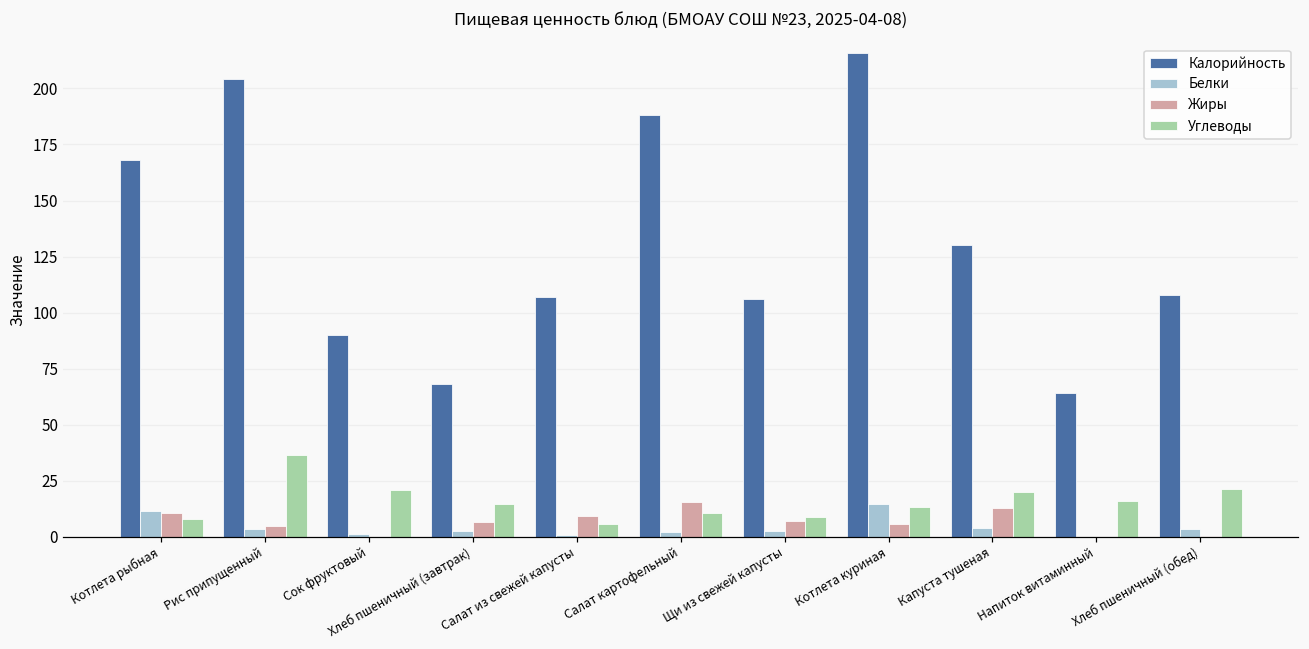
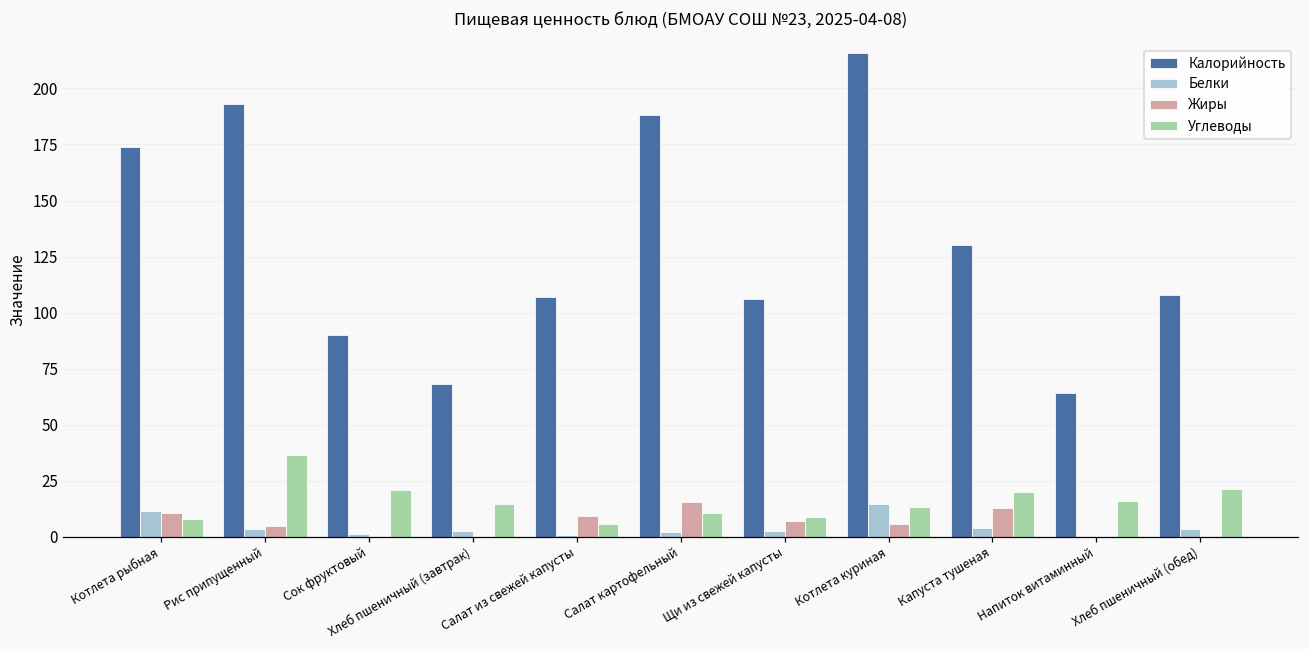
Калорийность, Котлета рыбная: 168 -> 174
Калорийность, Рис припущенный: 204 -> 193
Жиры, Хлеб пшеничный (завтрак): 6 -> 0
